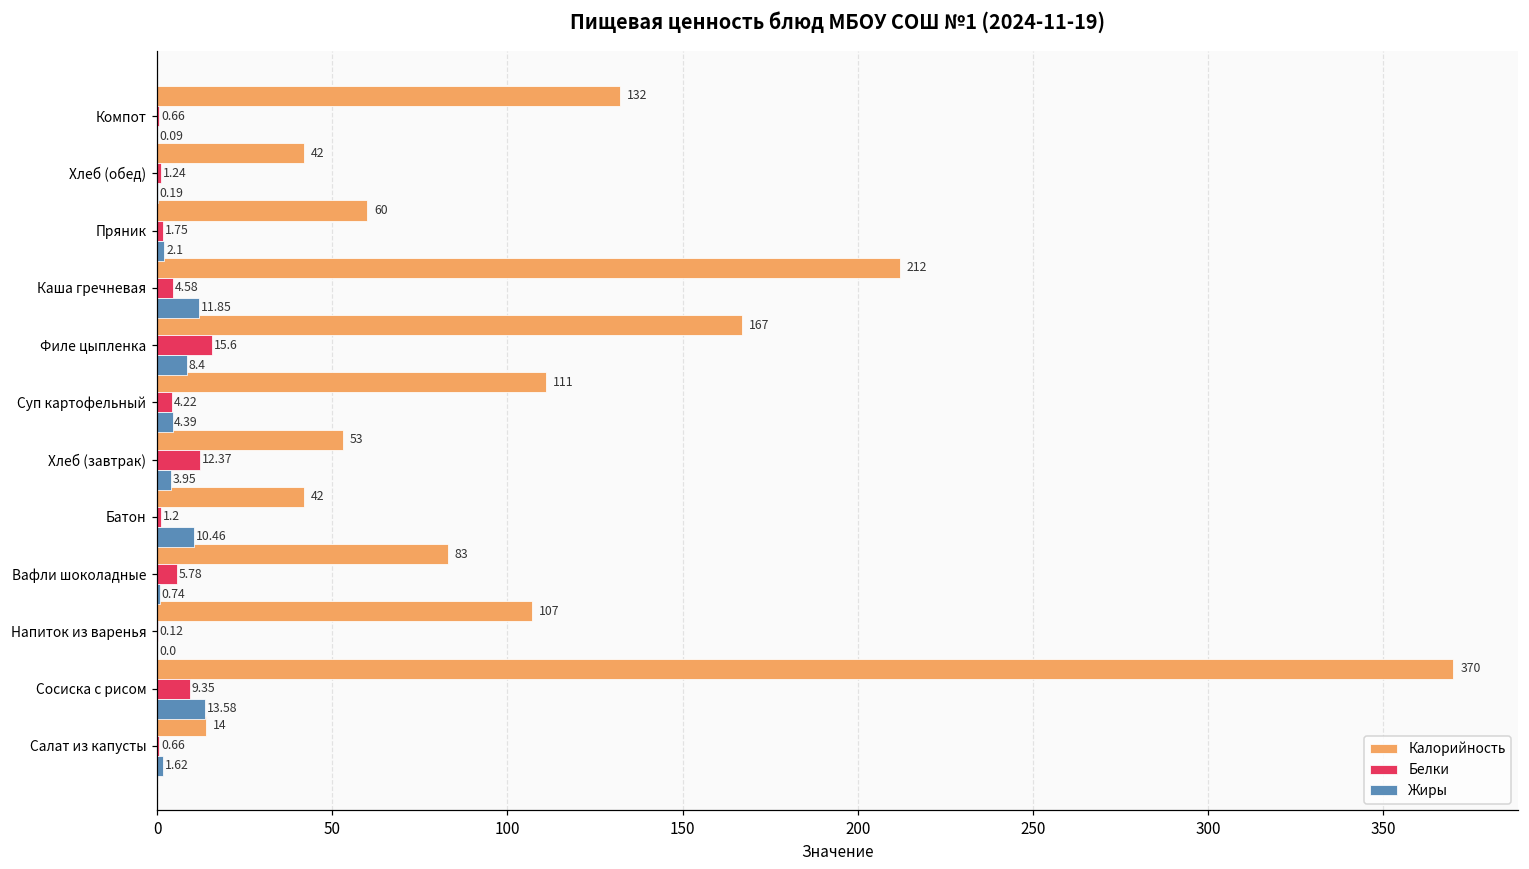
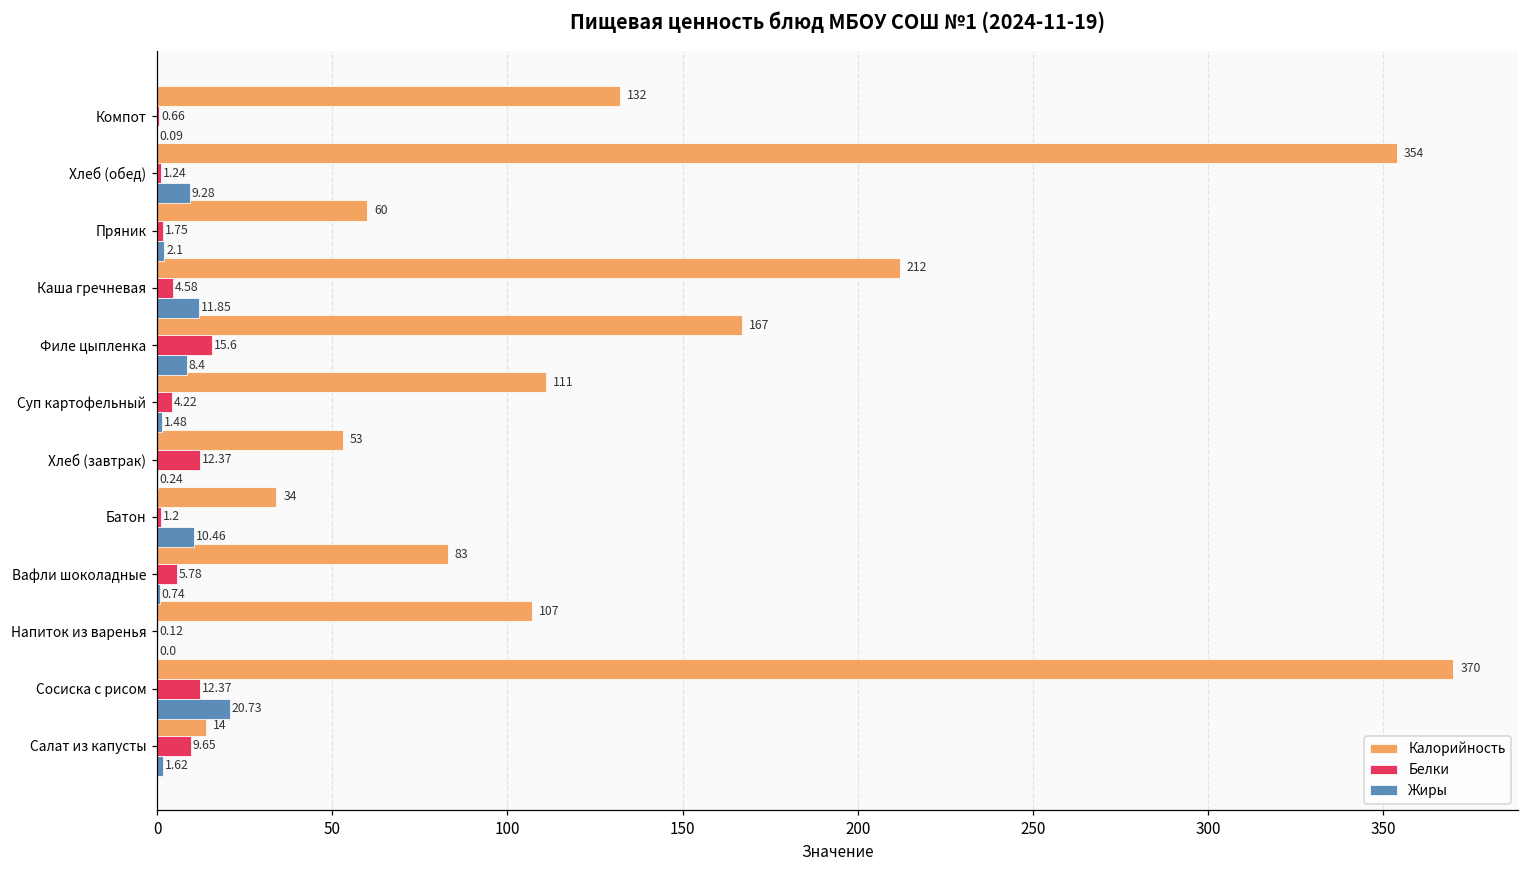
Калорийность, Хлеб (обед): 42 -> 354
Жиры, Хлеб (обед): 0.19 -> 9.28
Жиры, Суп картофельный: 4.39 -> 1.48
Жиры, Хлеб (завтрак): 3.95 -> 0.24
Калорийность, Батон: 42 -> 34
Белки, Сосиска с рисом: 9.35 -> 12.37
Жиры, Сосиска с рисом: 13.58 -> 20.73
Белки, Салат из капусты: 0.66 -> 9.65
